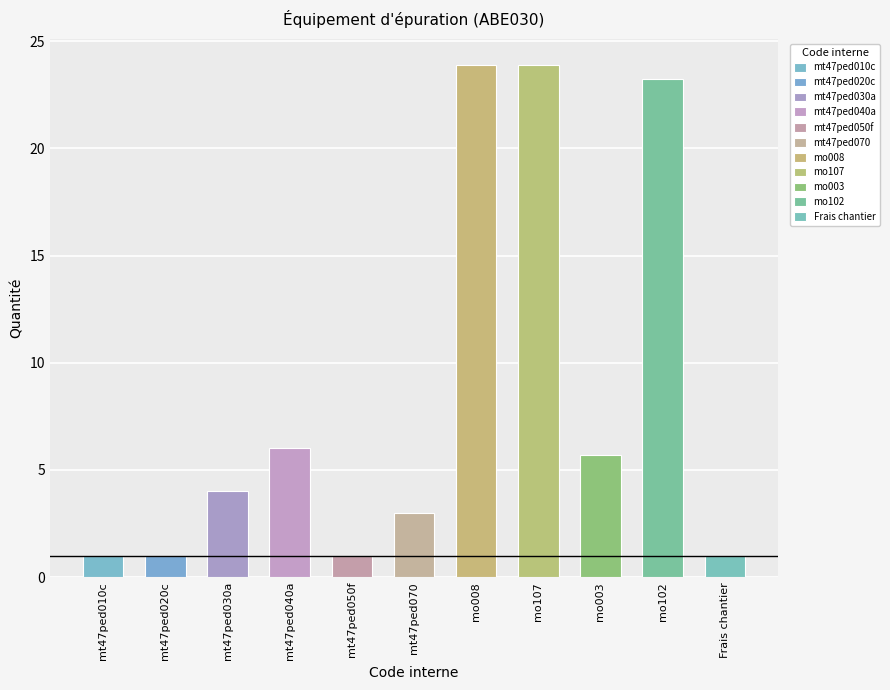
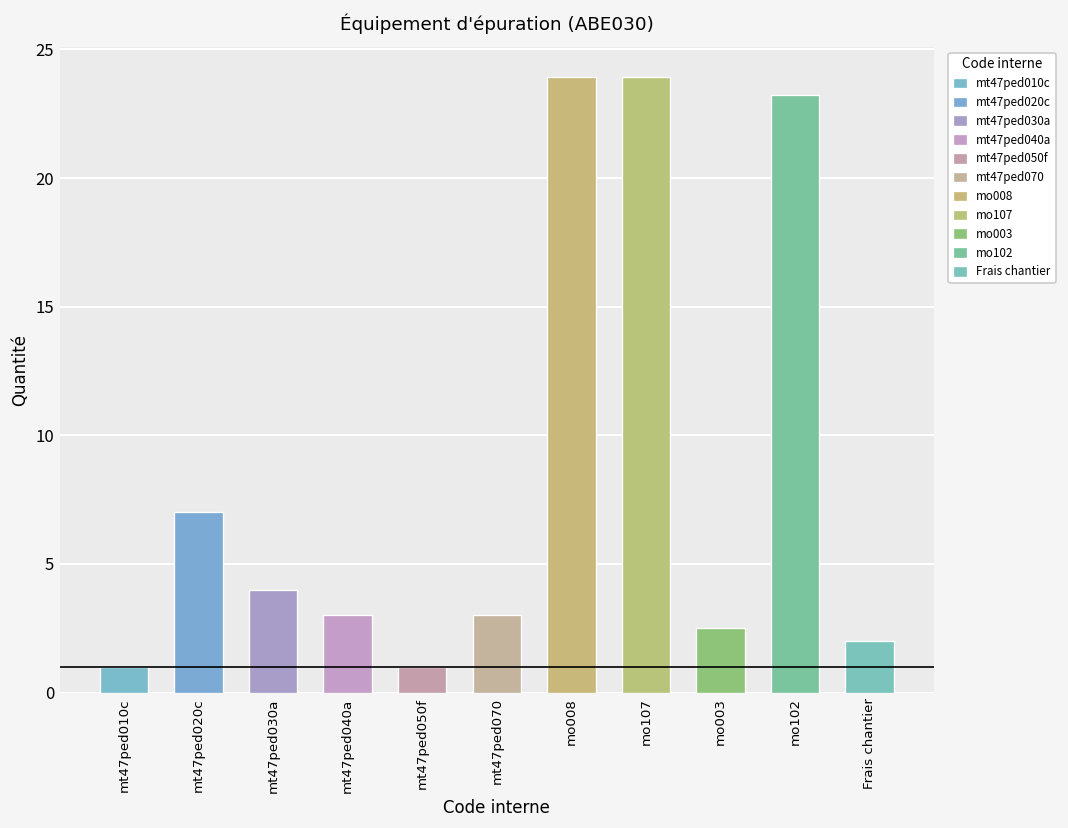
mt47ped020c: 1 -> 7
mt47ped040a: 6 -> 3
mo003: 5.7 -> 2.5
Frais chantier: 1 -> 2
